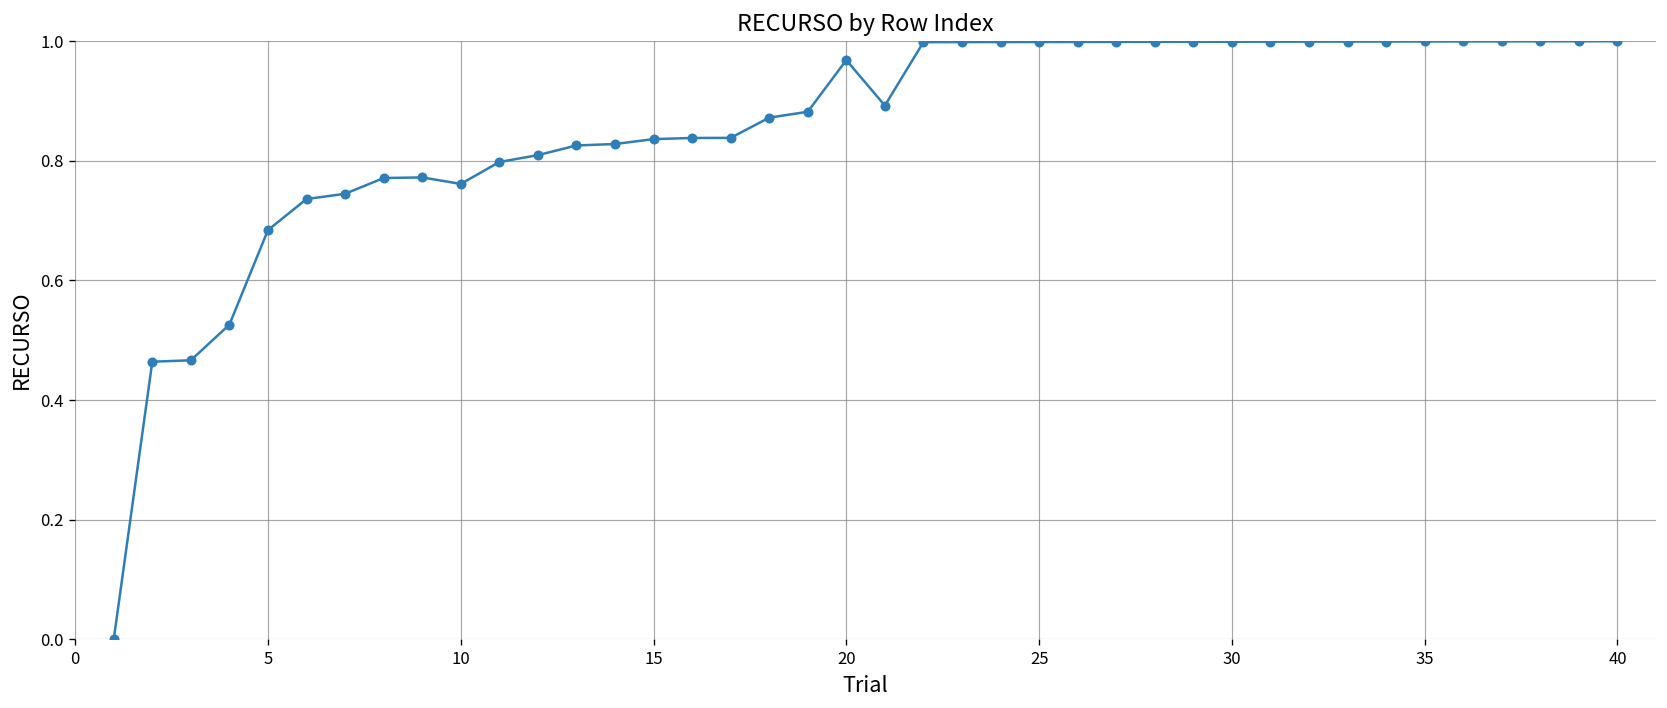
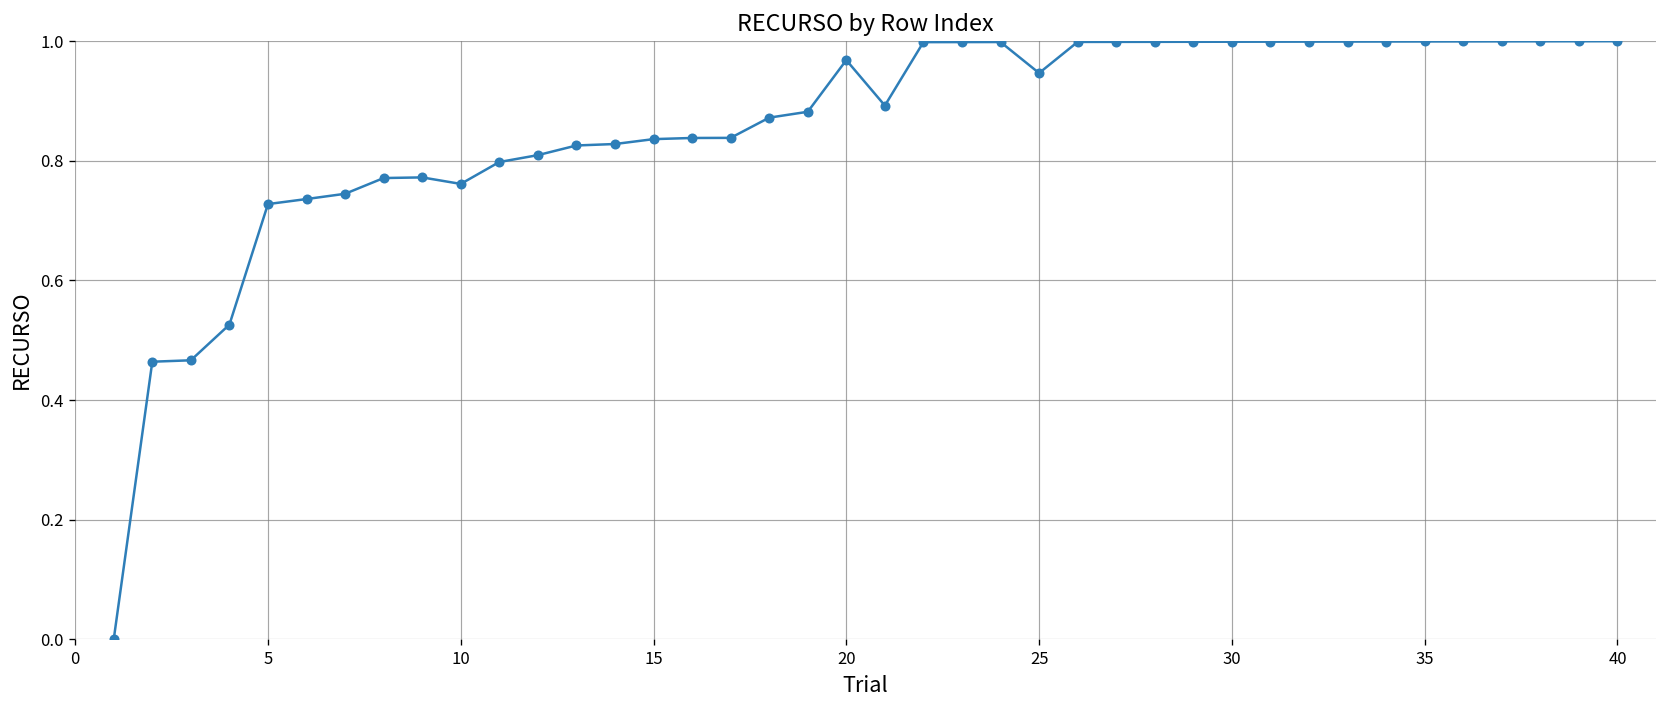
5: 0.68 -> 0.73
25: 1.00 -> 0.95
